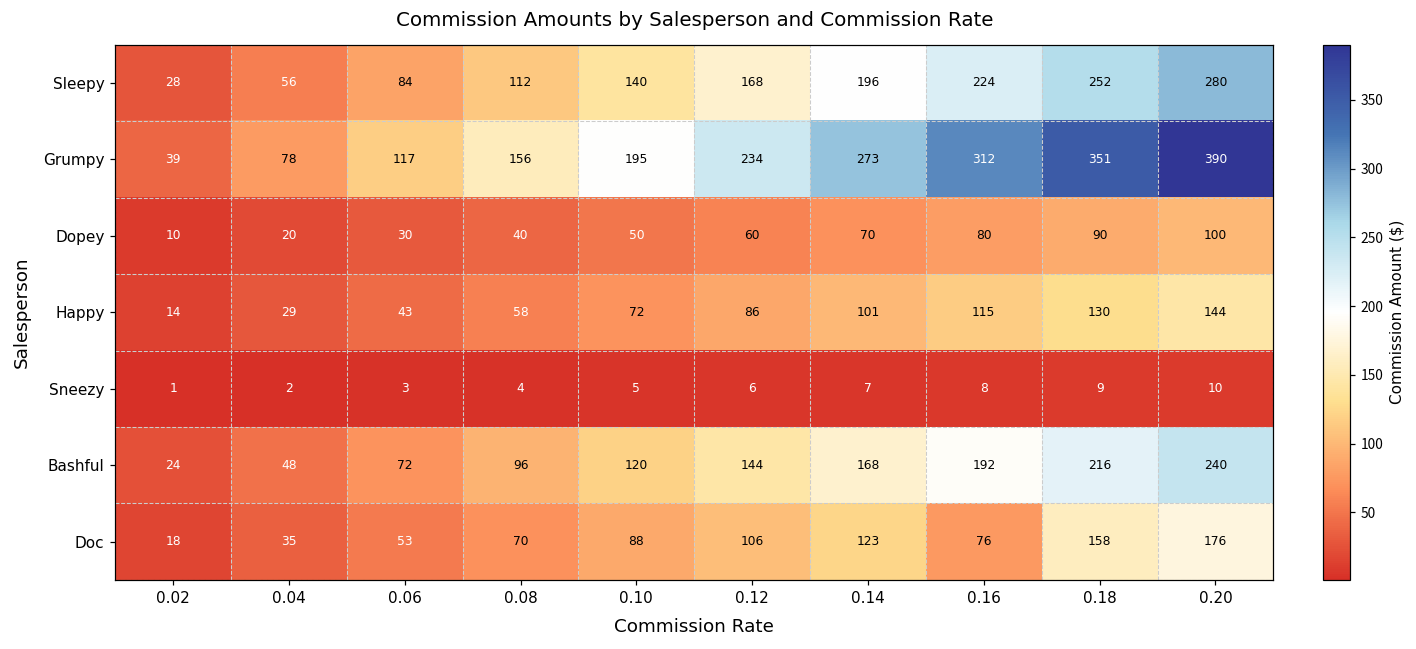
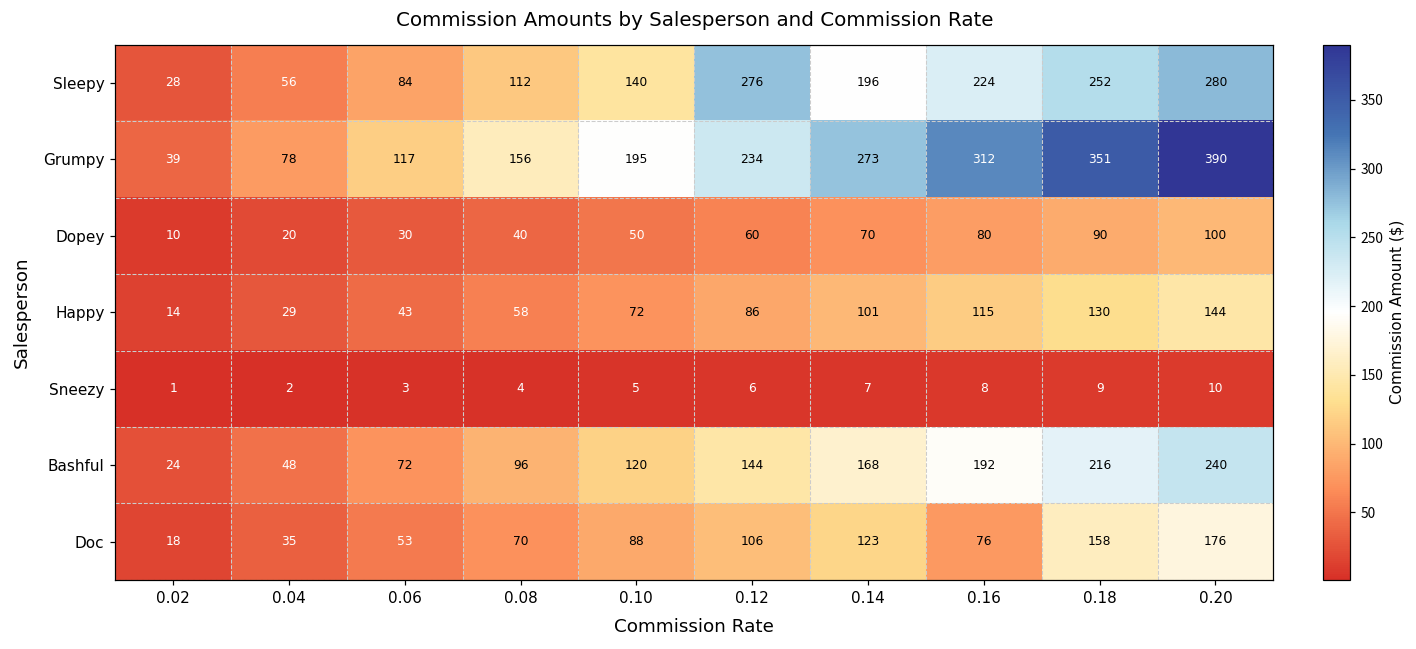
Sleepy, 0.12: 168 -> 276
